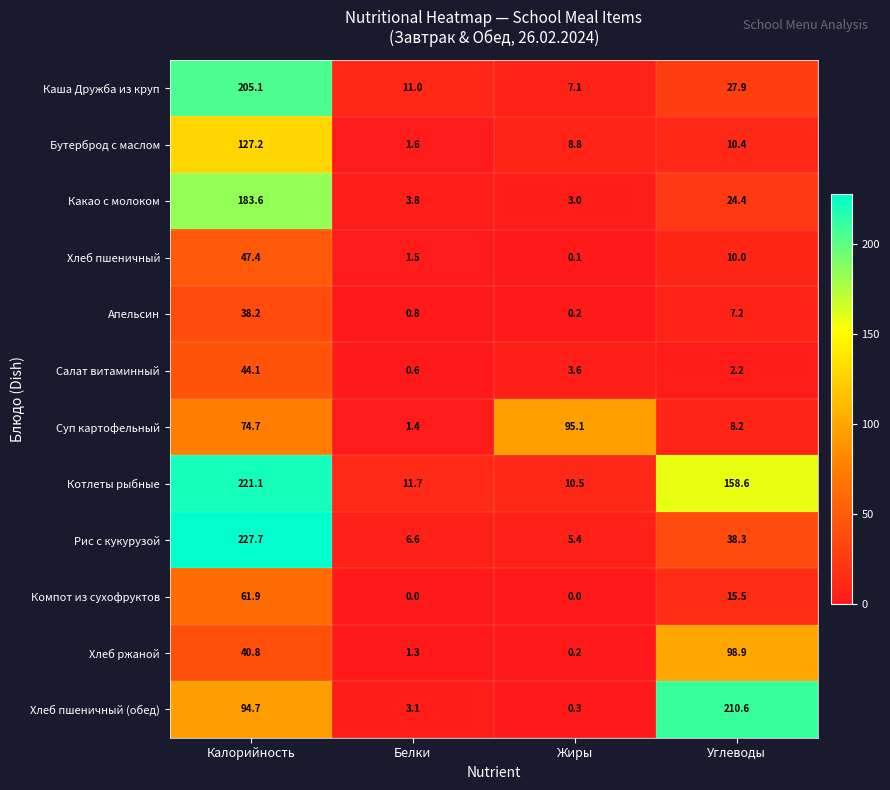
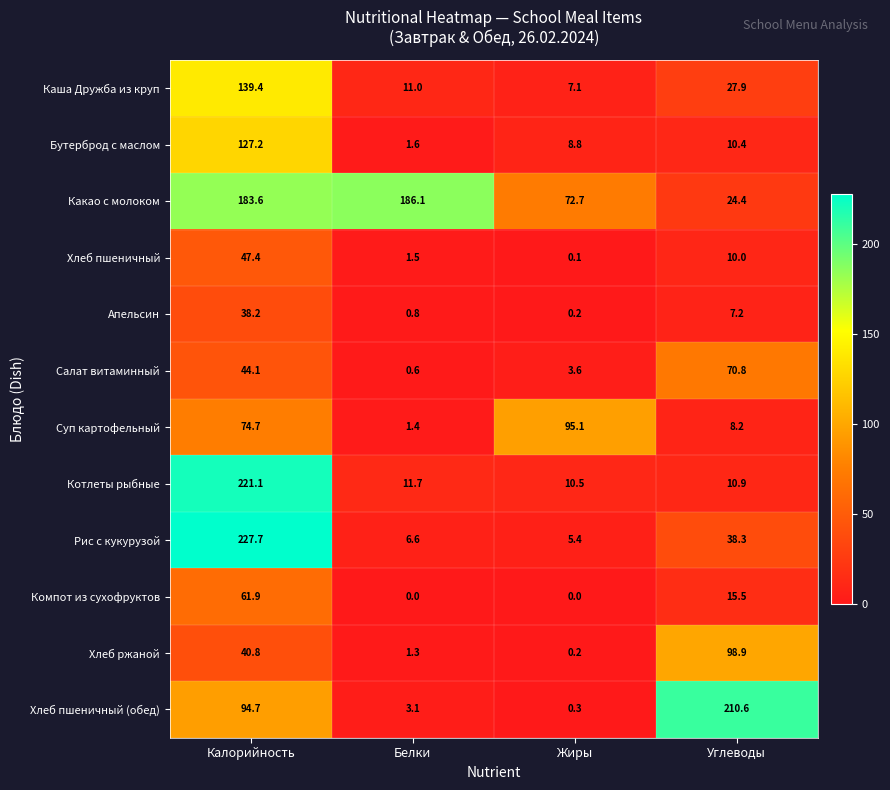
Каша Дружба из круп, Калорийность: 205.1 -> 139.4
Какао с молоком, Белки: 3.8 -> 186.1
Какао с молоком, Жиры: 3.0 -> 72.7
Салат витаминный, Углеводы: 2.2 -> 70.8
Котлеты рыбные, Углеводы: 158.6 -> 10.9
